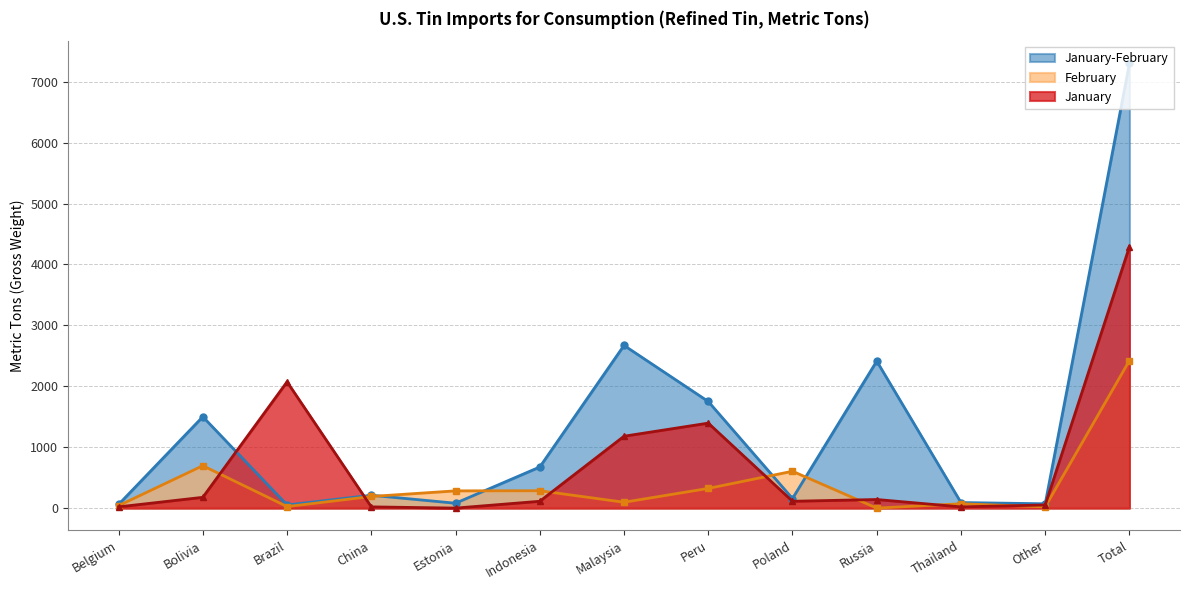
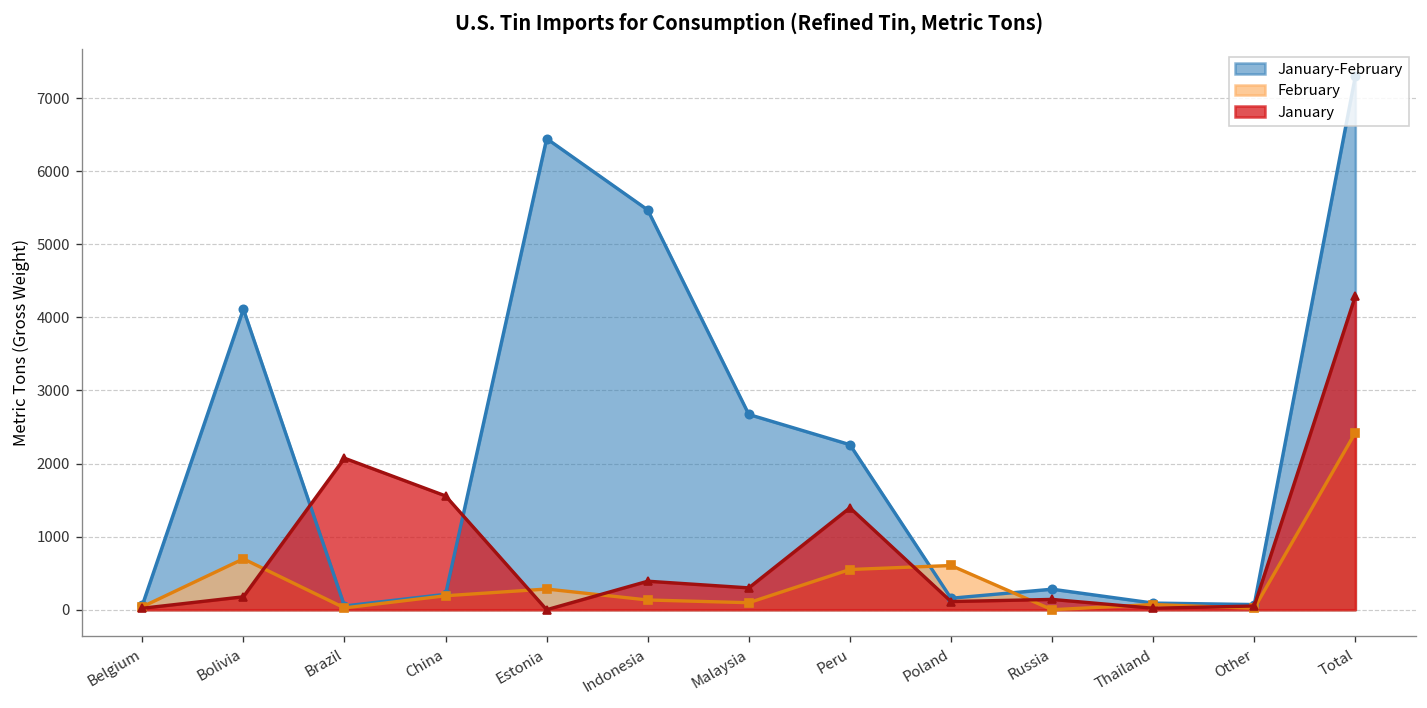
January-February, Bolivia: 1500 -> 4100
January, China: 0 -> 1600
January-February, Estonia: 100 -> 6400
January-February, Indonesia: 700 -> 5500
February, Indonesia: 300 -> 100
January, Indonesia: 100 -> 400
January, Malaysia: 1200 -> 300
January-February, Peru: 1800 -> 2300
February, Peru: 300 -> 600
January-February, Russia: 2400 -> 300
